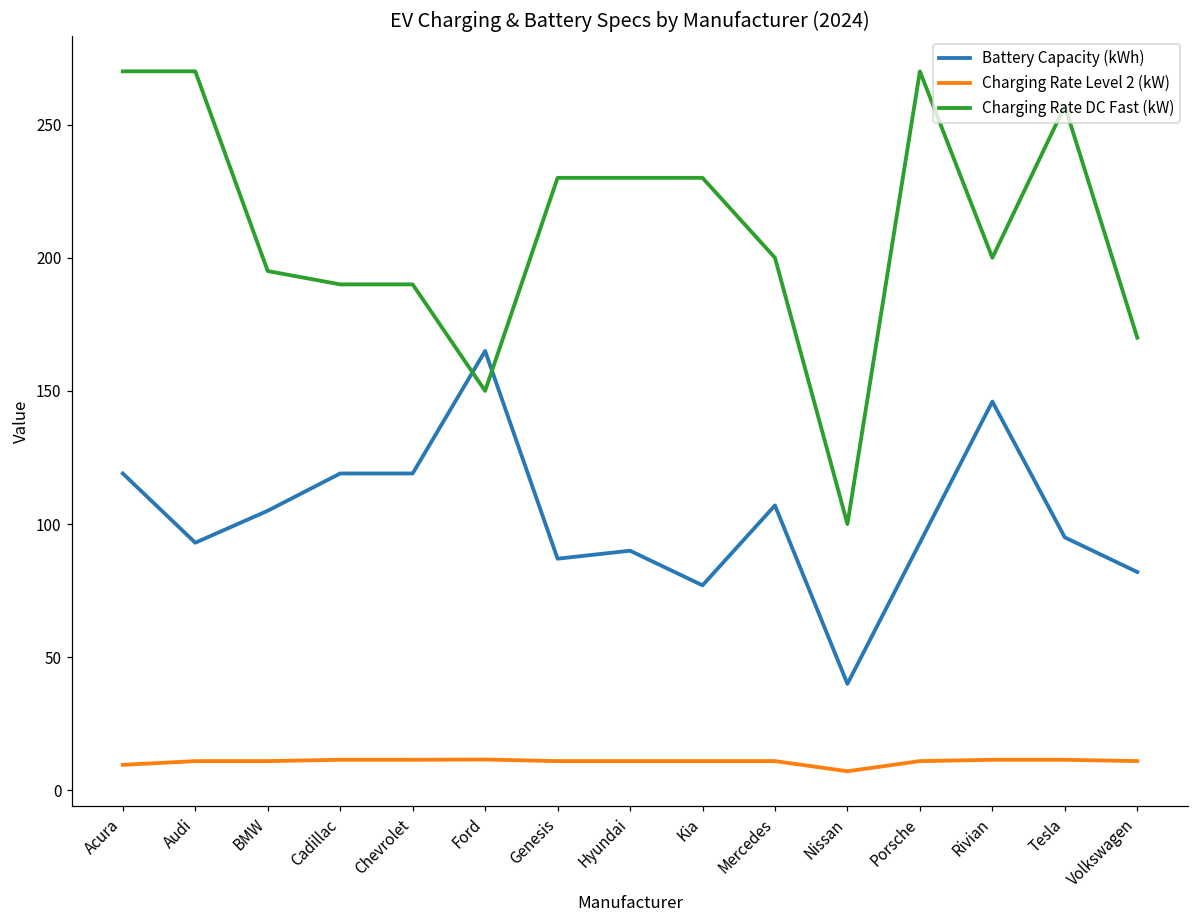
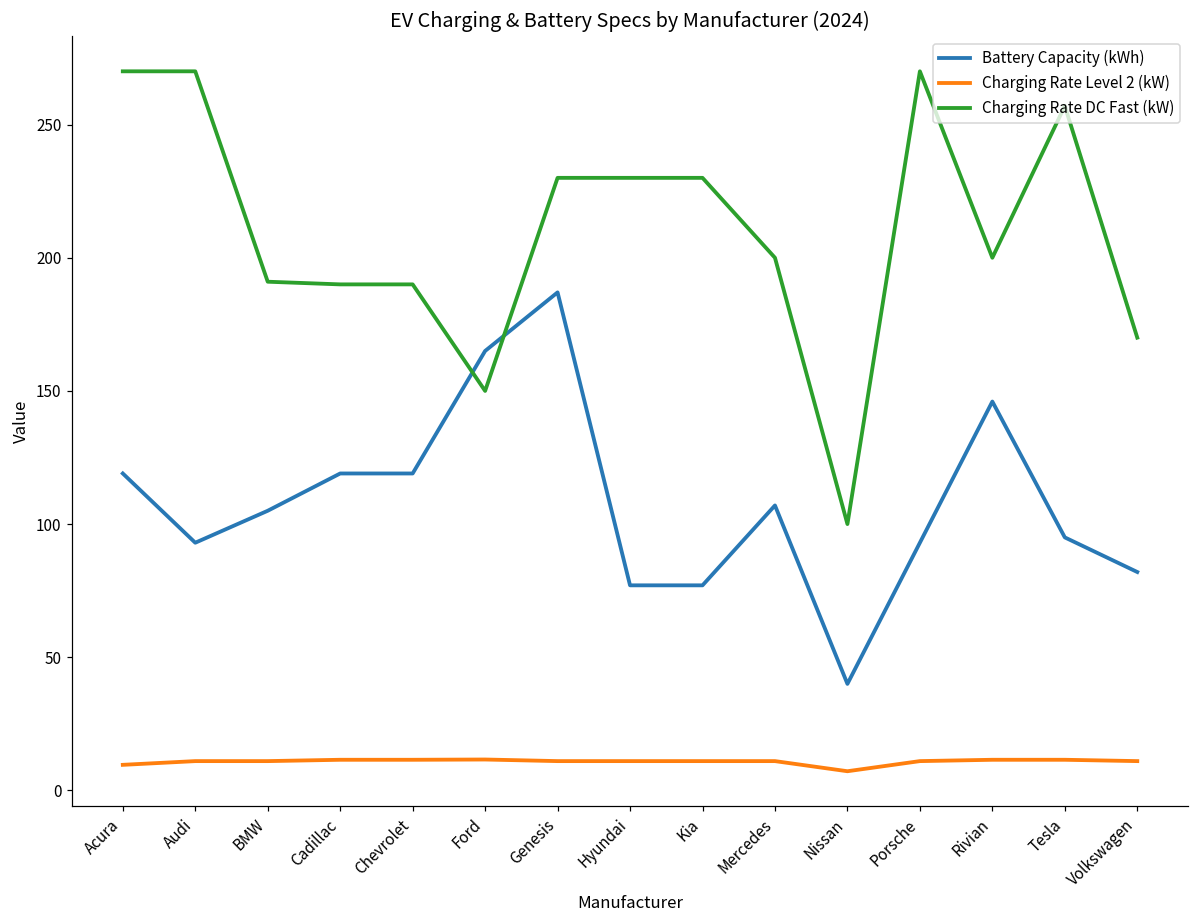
Charging Rate DC Fast (kW), BMW: 195 -> 191
Battery Capacity (kWh), Genesis: 87 -> 187
Battery Capacity (kWh), Hyundai: 90 -> 77
